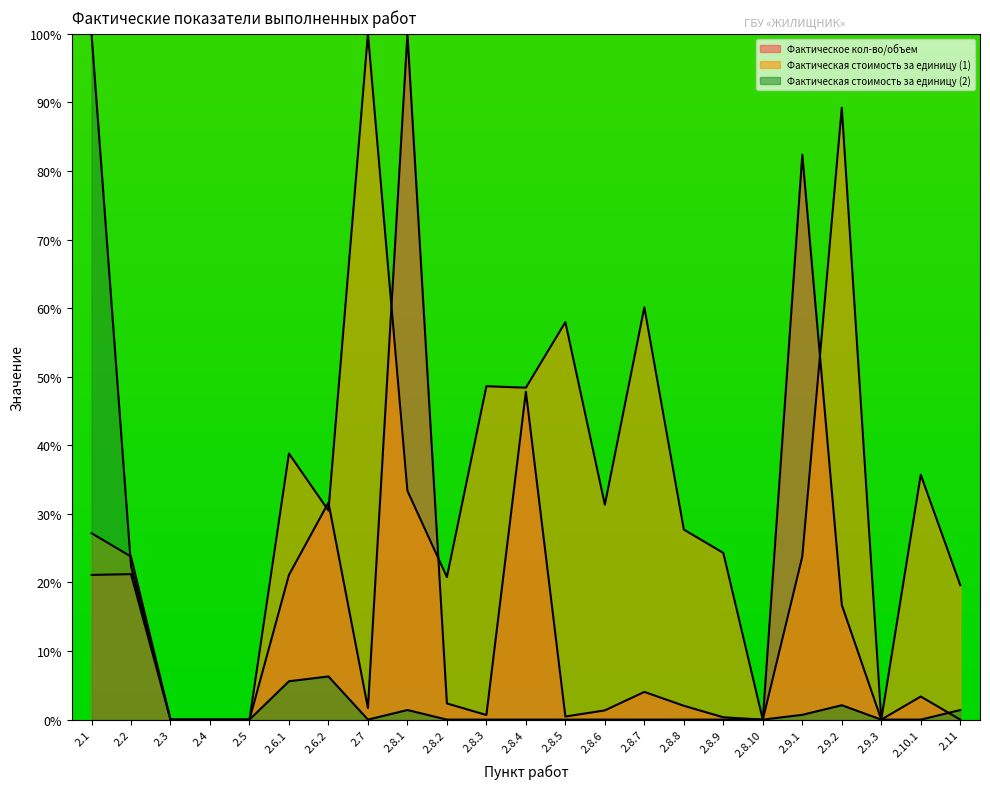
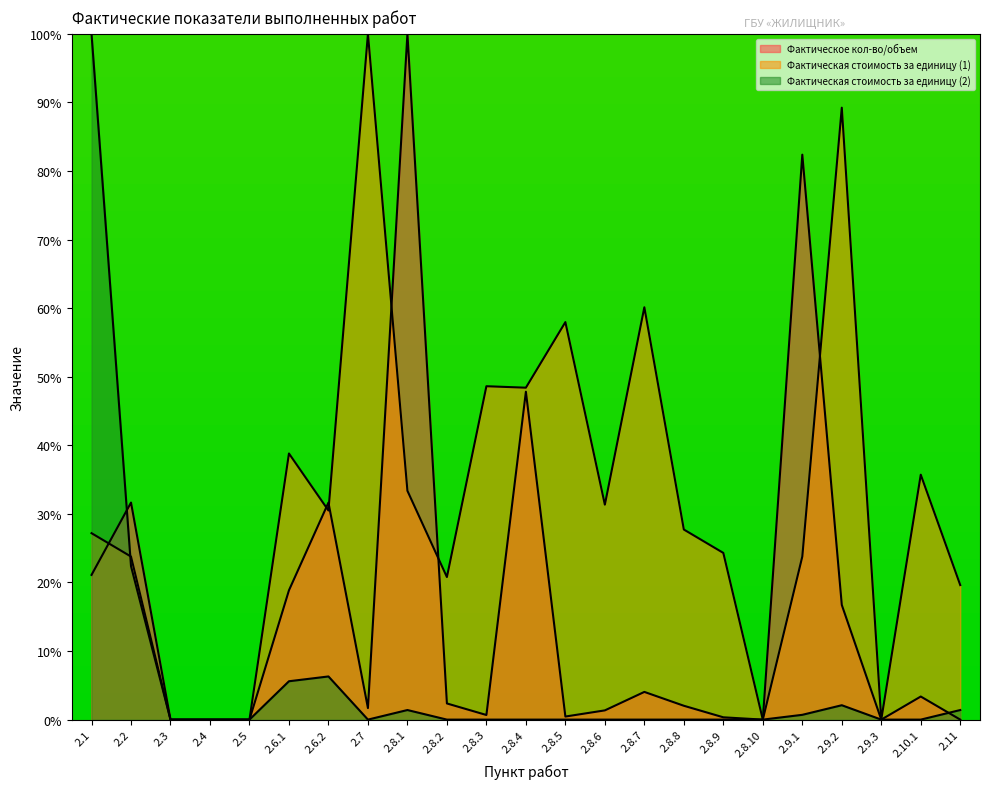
Фактическое кол-во/объем, 2.2: 21% -> 32%
Фактическое кол-во/объем, 2.6.1: 21% -> 19%
